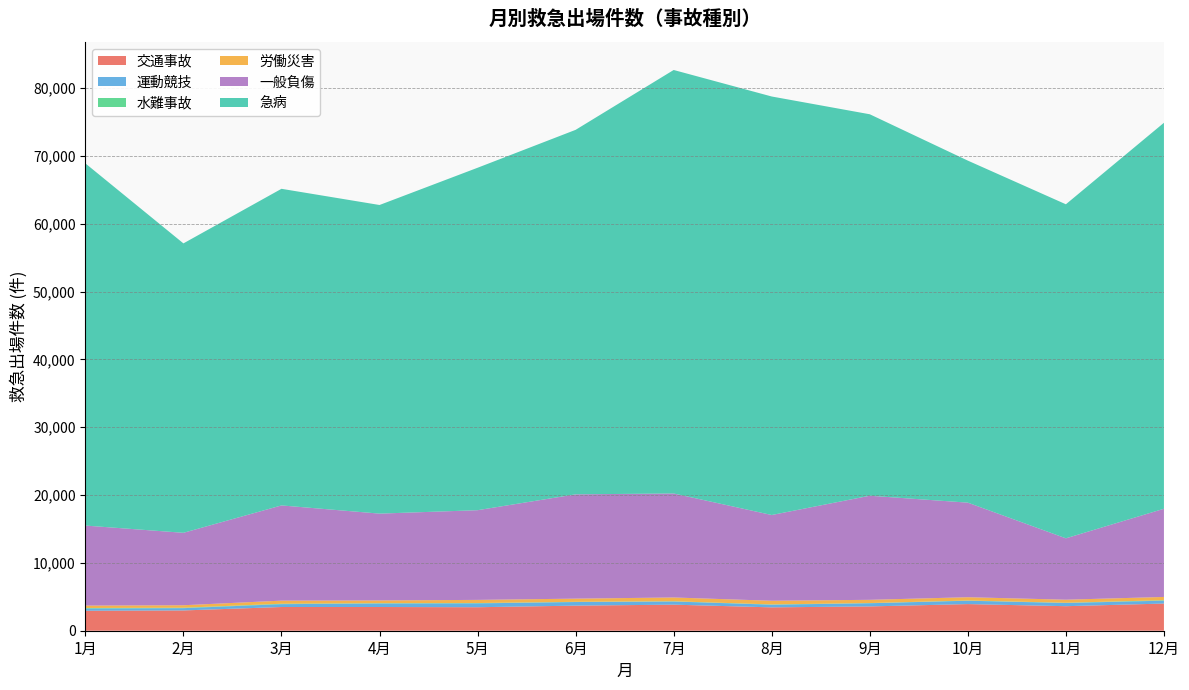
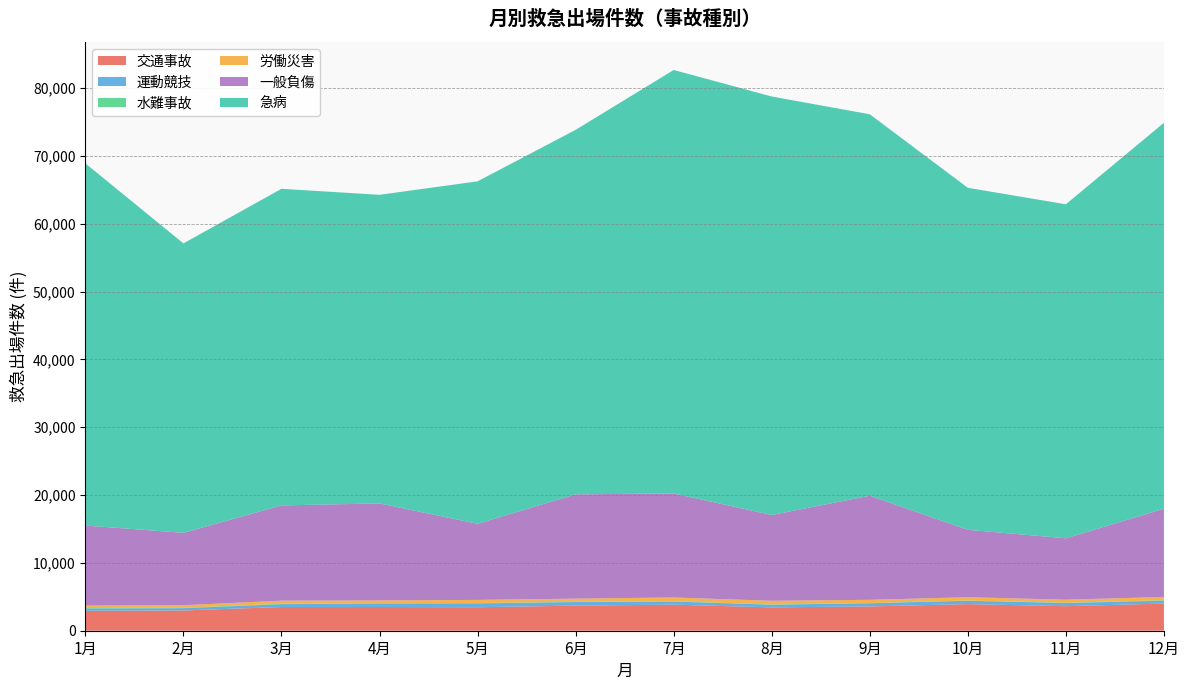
一般負傷, 4月: 13,000 -> 14,000
一般負傷, 5月: 13,000 -> 11,000
一般負傷, 10月: 14,000 -> 10,000
